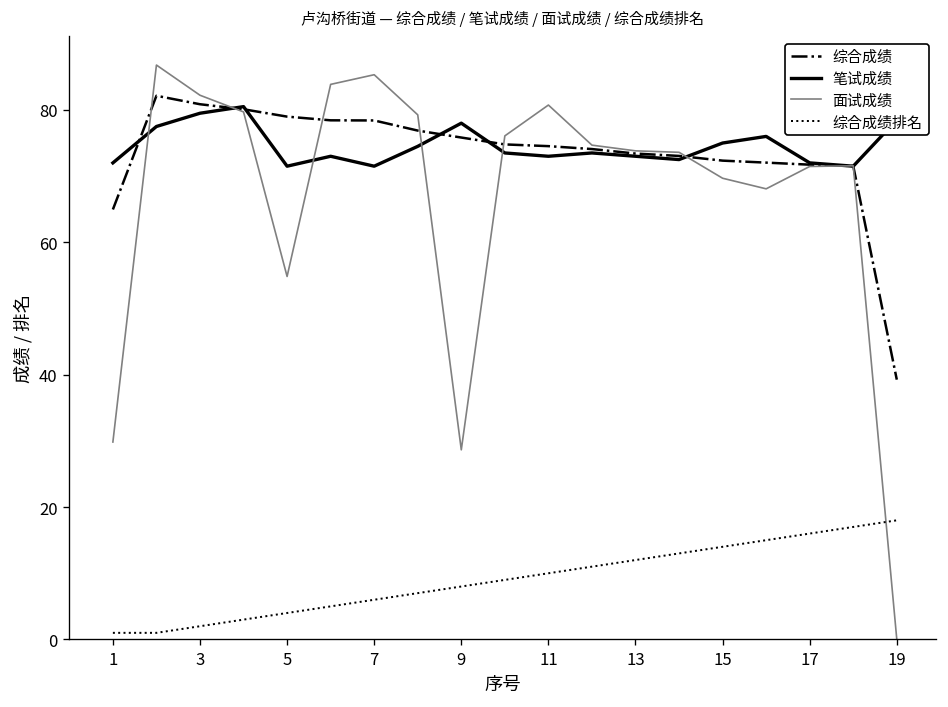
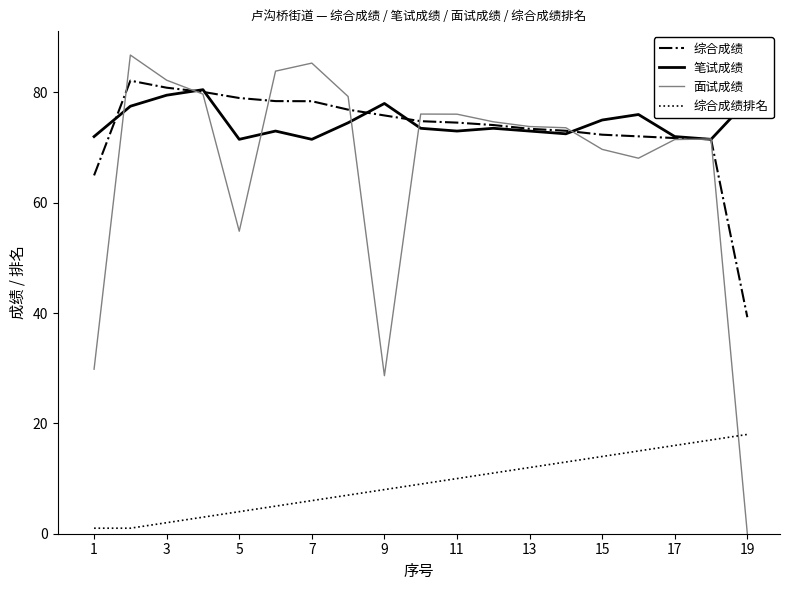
面试成绩, 11: 81 -> 76
